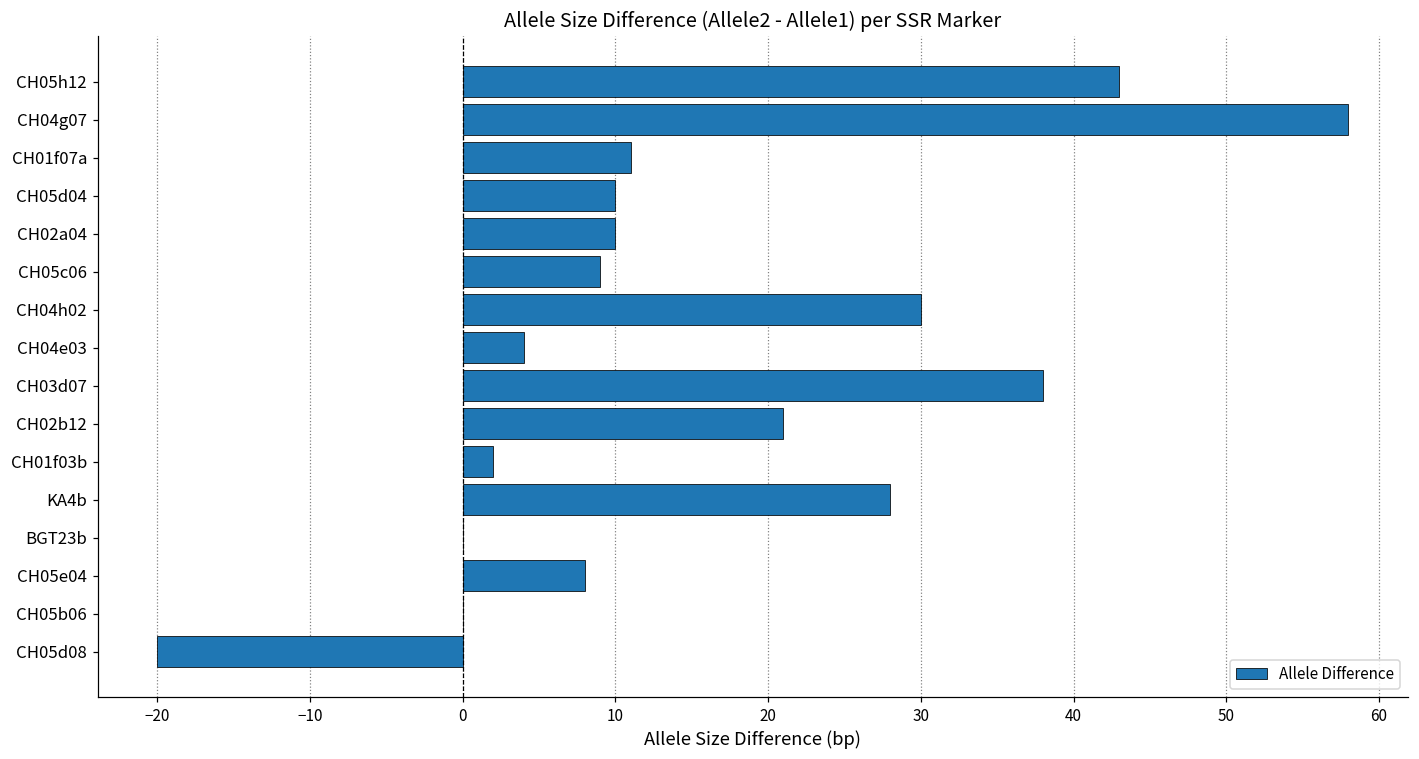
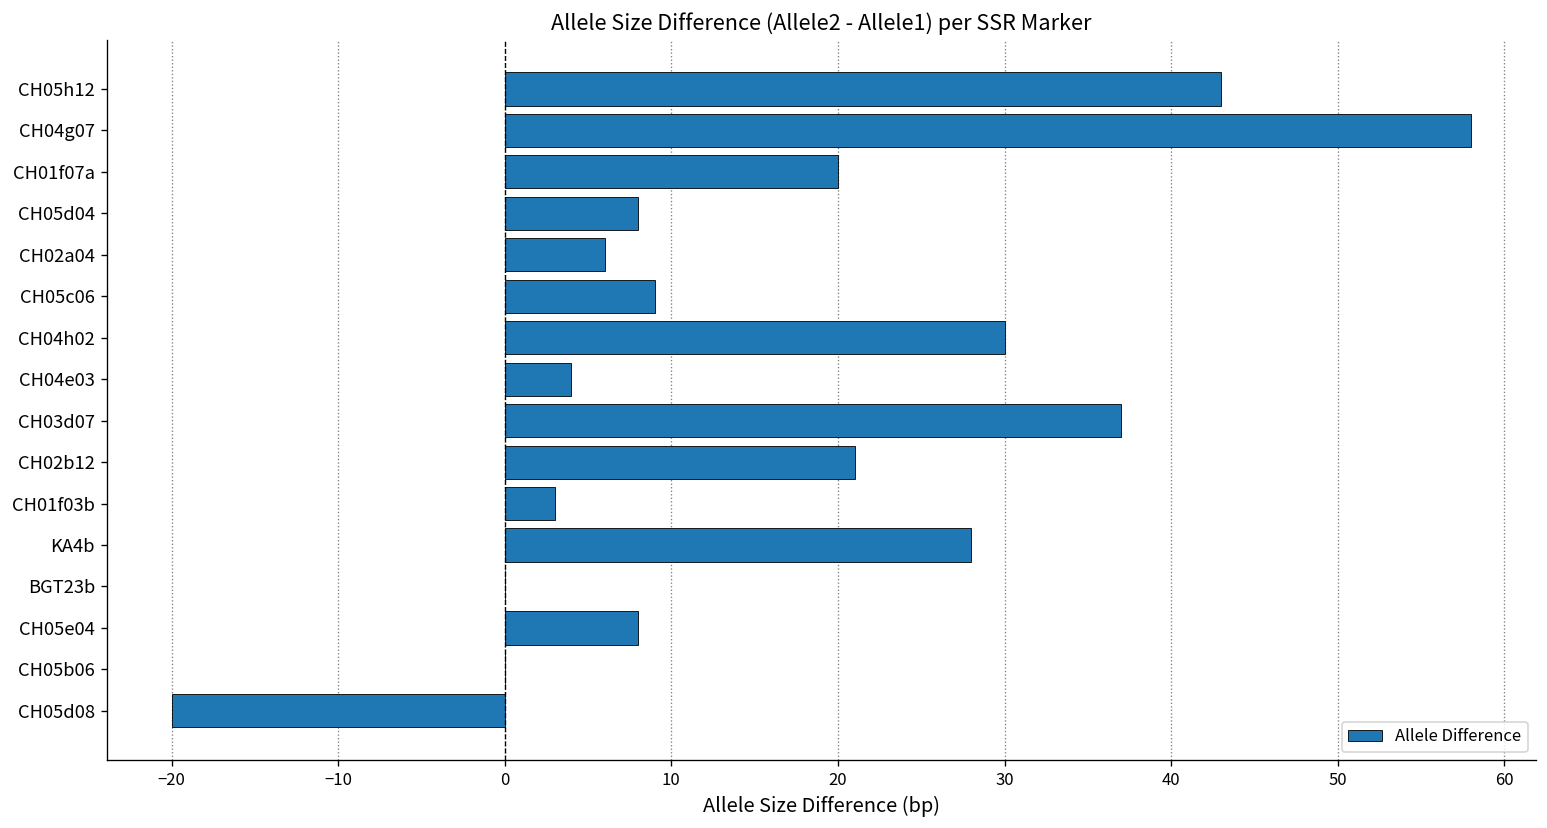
CH01f07a: 11 -> 20
CH05d04: 10 -> 8
CH02a04: 10 -> 6
CH03d07: 38 -> 37
CH01f03b: 2 -> 3
